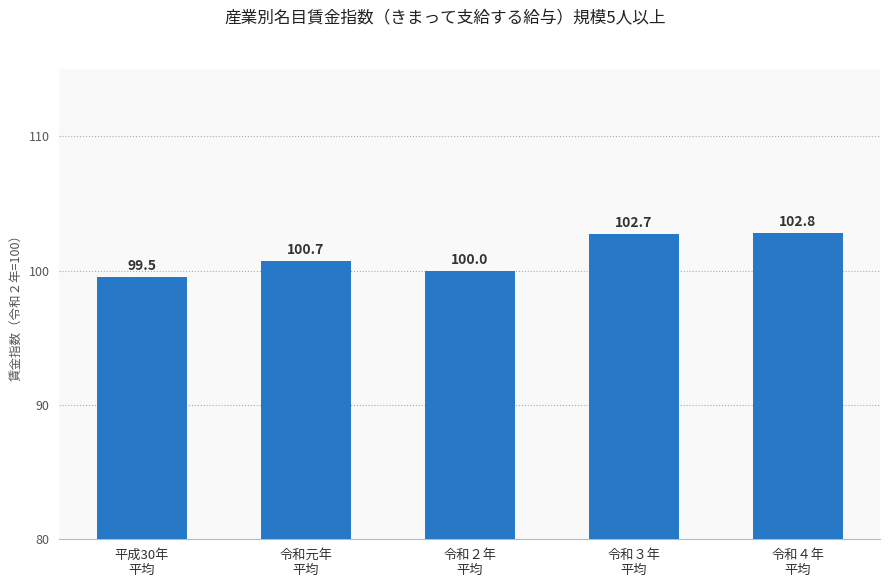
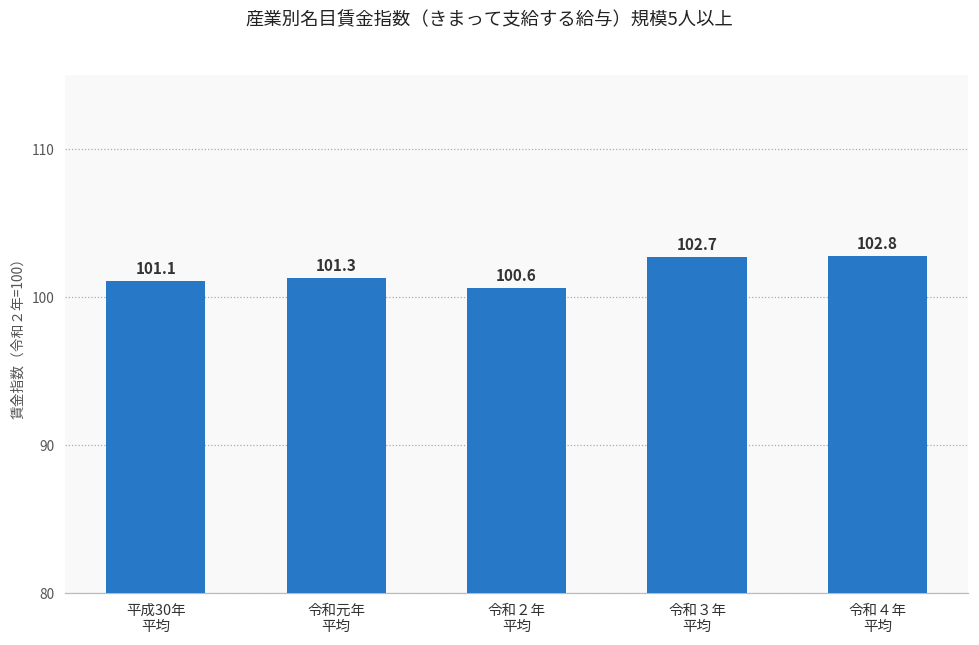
平成30年 平均: 99.5 -> 101.1
令和元年 平均: 100.7 -> 101.3
令和２年 平均: 100.0 -> 100.6
